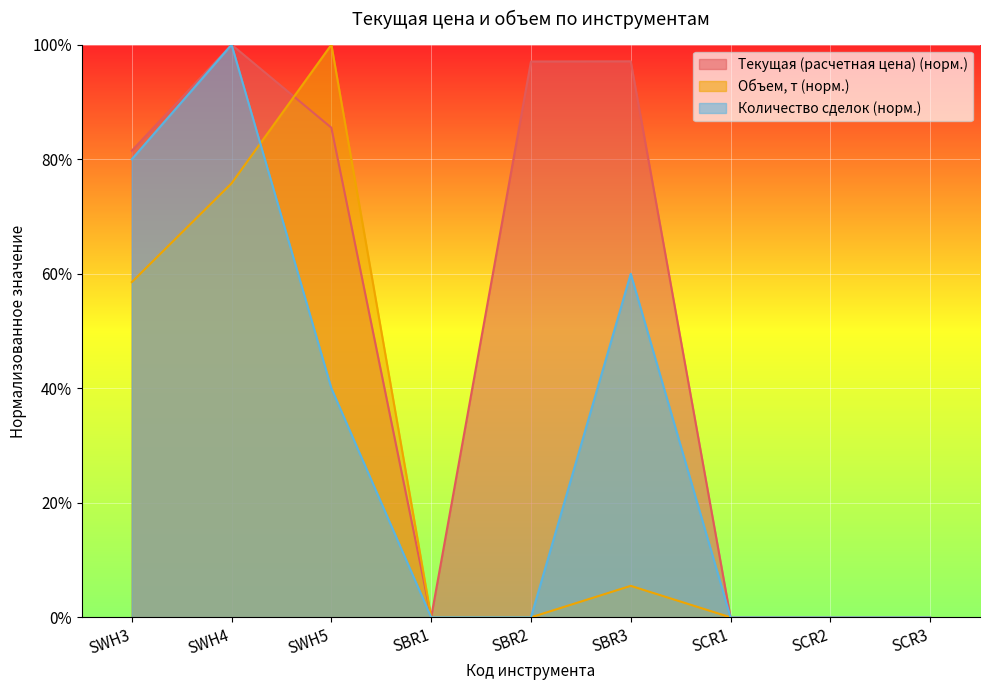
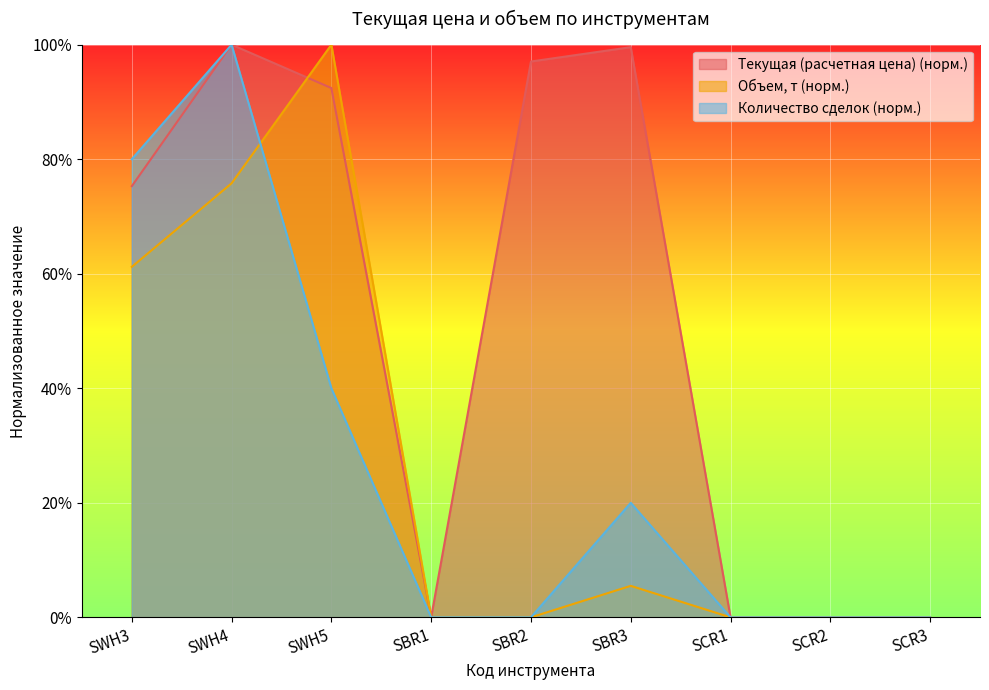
Текущая (расчетная цена) (норм.), SWH3: 81% -> 75%
Объем, т (норм.), SWH3: 59% -> 61%
Текущая (расчетная цена) (норм.), SWH5: 86% -> 92%
Текущая (расчетная цена) (норм.), SBR3: 97% -> 100%
Количество сделок (норм.), SBR3: 60% -> 20%
